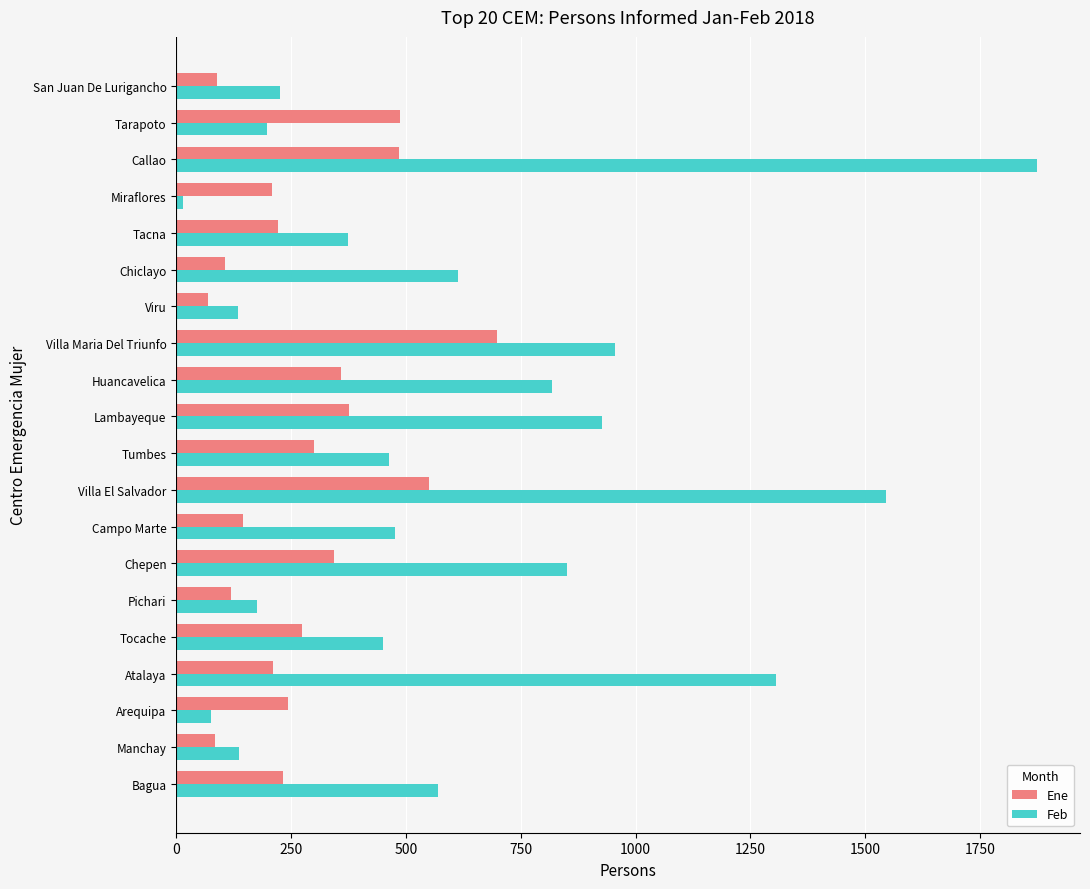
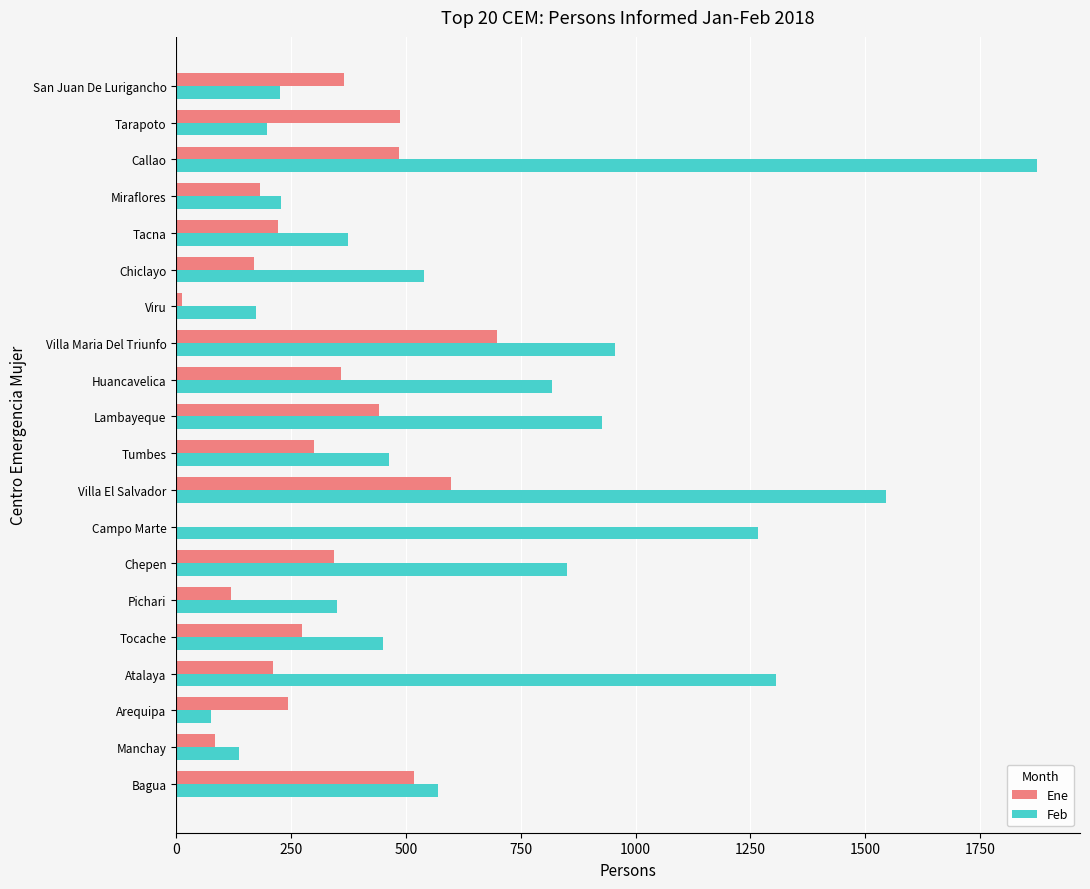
Ene, San Juan De Lurigancho: 90 -> 370
Ene, Miraflores: 210 -> 180
Feb, Miraflores: 20 -> 230
Ene, Chiclayo: 110 -> 170
Feb, Chiclayo: 610 -> 540
Ene, Viru: 70 -> 10
Feb, Viru: 140 -> 170
Ene, Lambayeque: 380 -> 440
Ene, Villa El Salvador: 550 -> 600
Ene, Campo Marte: 150 -> 0
Feb, Campo Marte: 480 -> 1270
Feb, Pichari: 180 -> 350
Ene, Bagua: 230 -> 520
